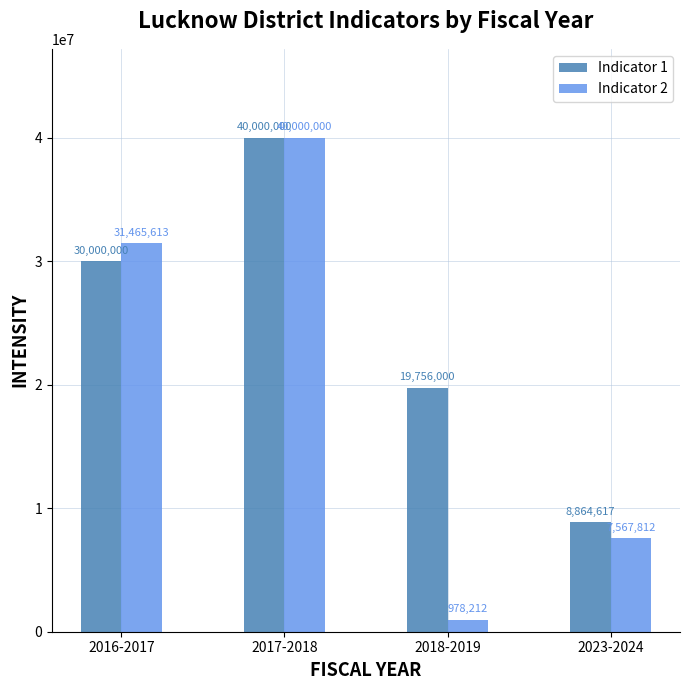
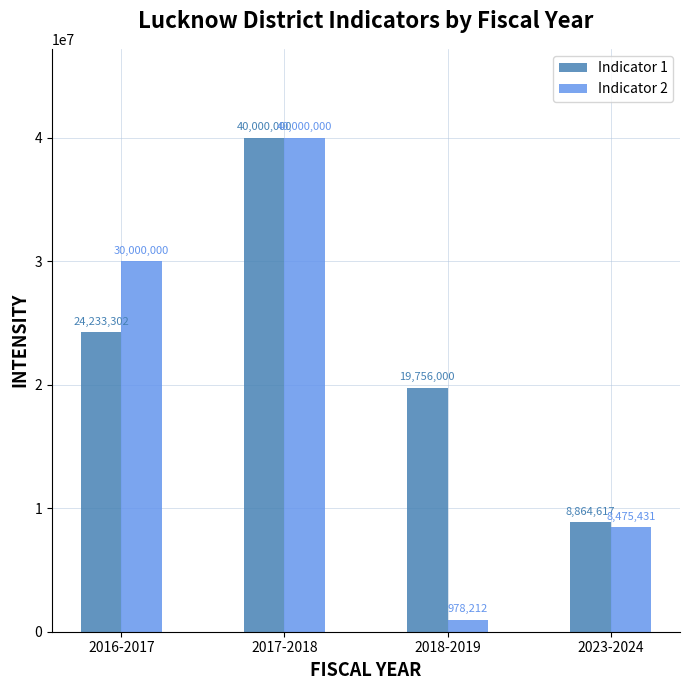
Indicator 1, 2016-2017: 30,000,000 -> 24,233,302
Indicator 2, 2016-2017: 31,465,613 -> 30,000,000
Indicator 2, 2023-2024: 7,567,812 -> 8,475,431
